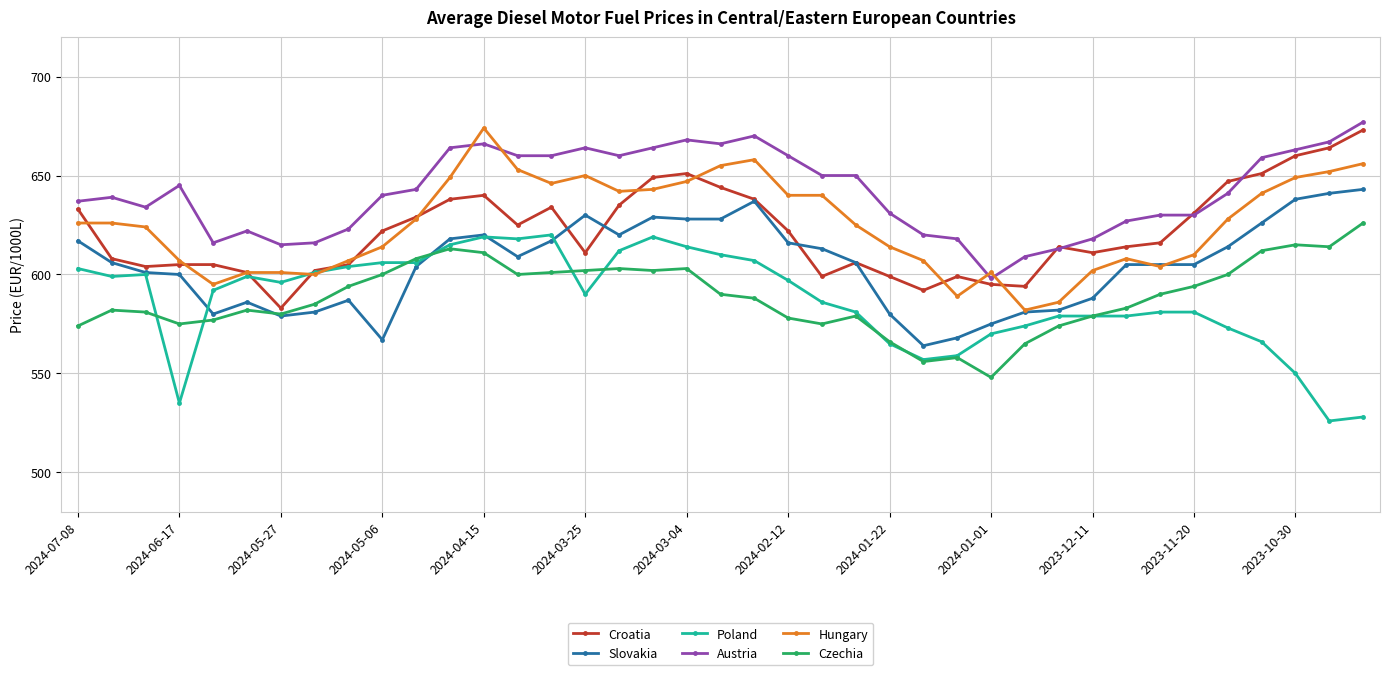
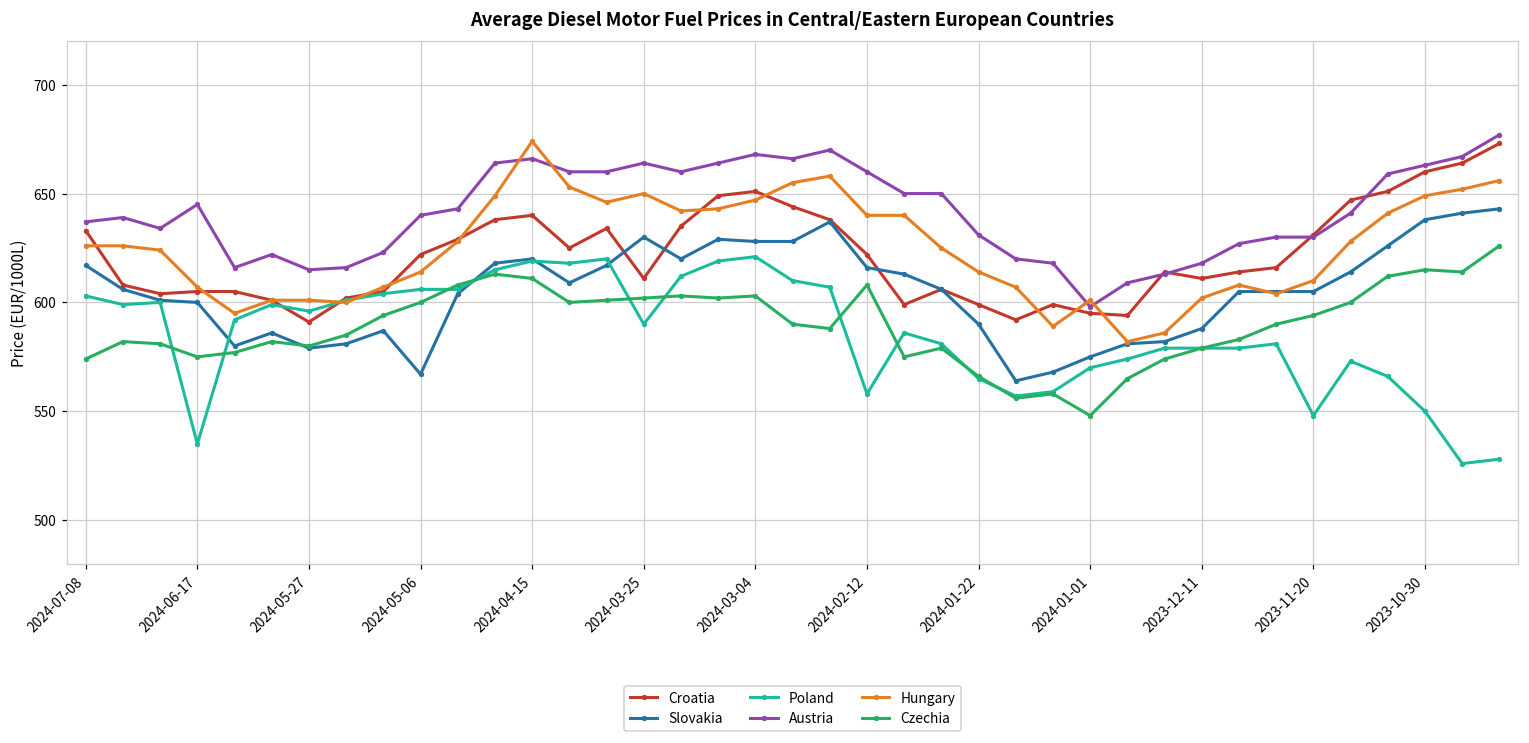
Croatia, 2024-05-27: 583 -> 591
Poland, 2024-03-04: 614 -> 621
Poland, 2024-02-12: 597 -> 558
Czechia, 2024-02-12: 578 -> 608
Slovakia, 2024-01-22: 580 -> 590
Poland, 2023-11-20: 581 -> 548
